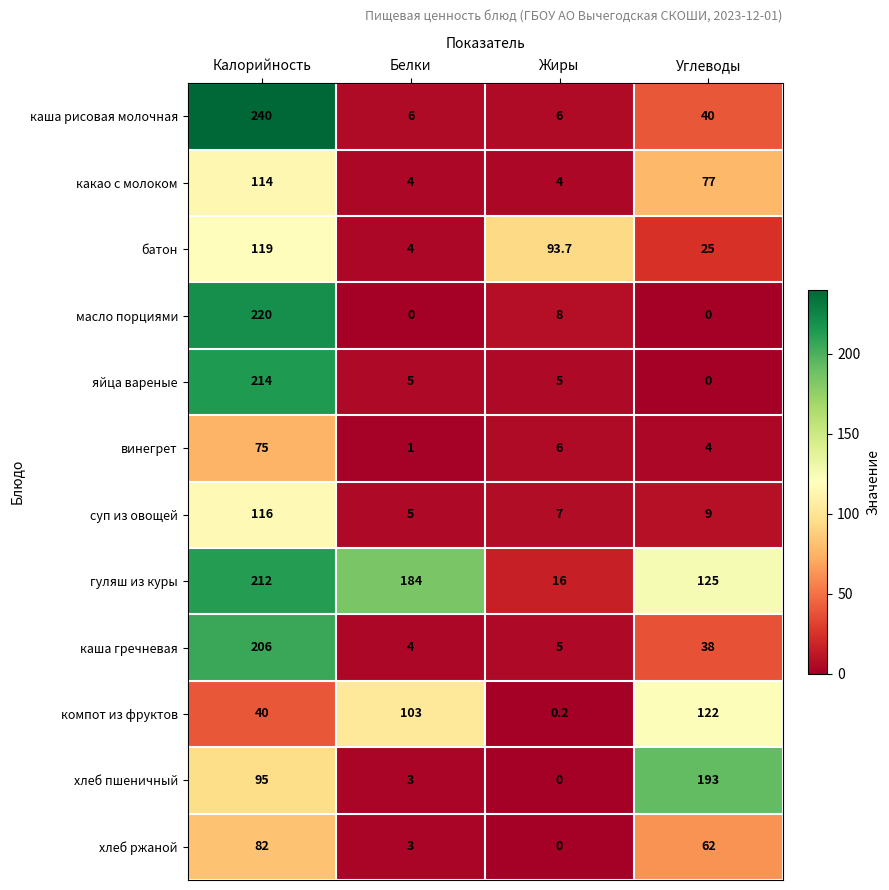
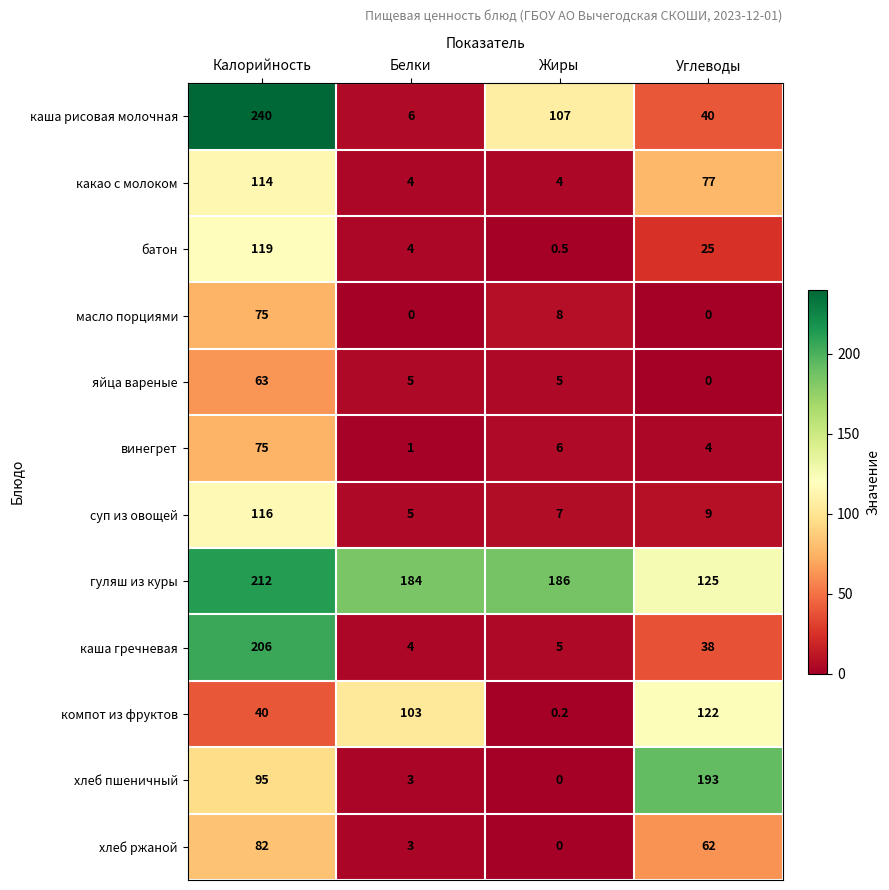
каша рисовая молочная, Жиры: 6 -> 107
батон, Жиры: 93.7 -> 0.5
масло порциями, Калорийность: 220 -> 75
яйца вареные, Калорийность: 214 -> 63
гуляш из куры, Жиры: 16 -> 186
